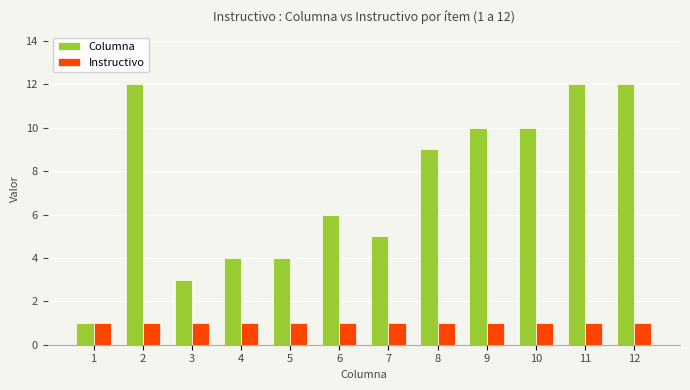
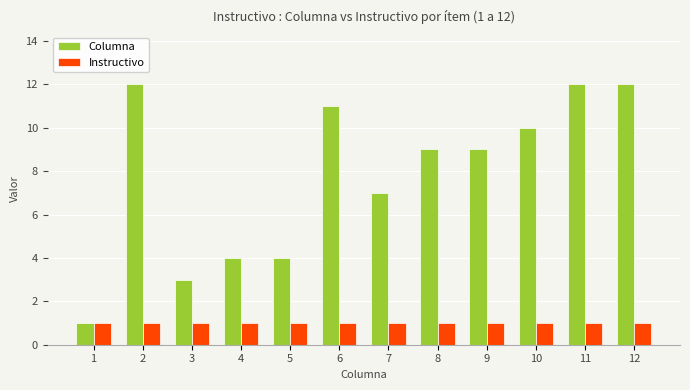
Columna, 6: 6 -> 11
Columna, 7: 5 -> 7
Columna, 9: 10 -> 9
